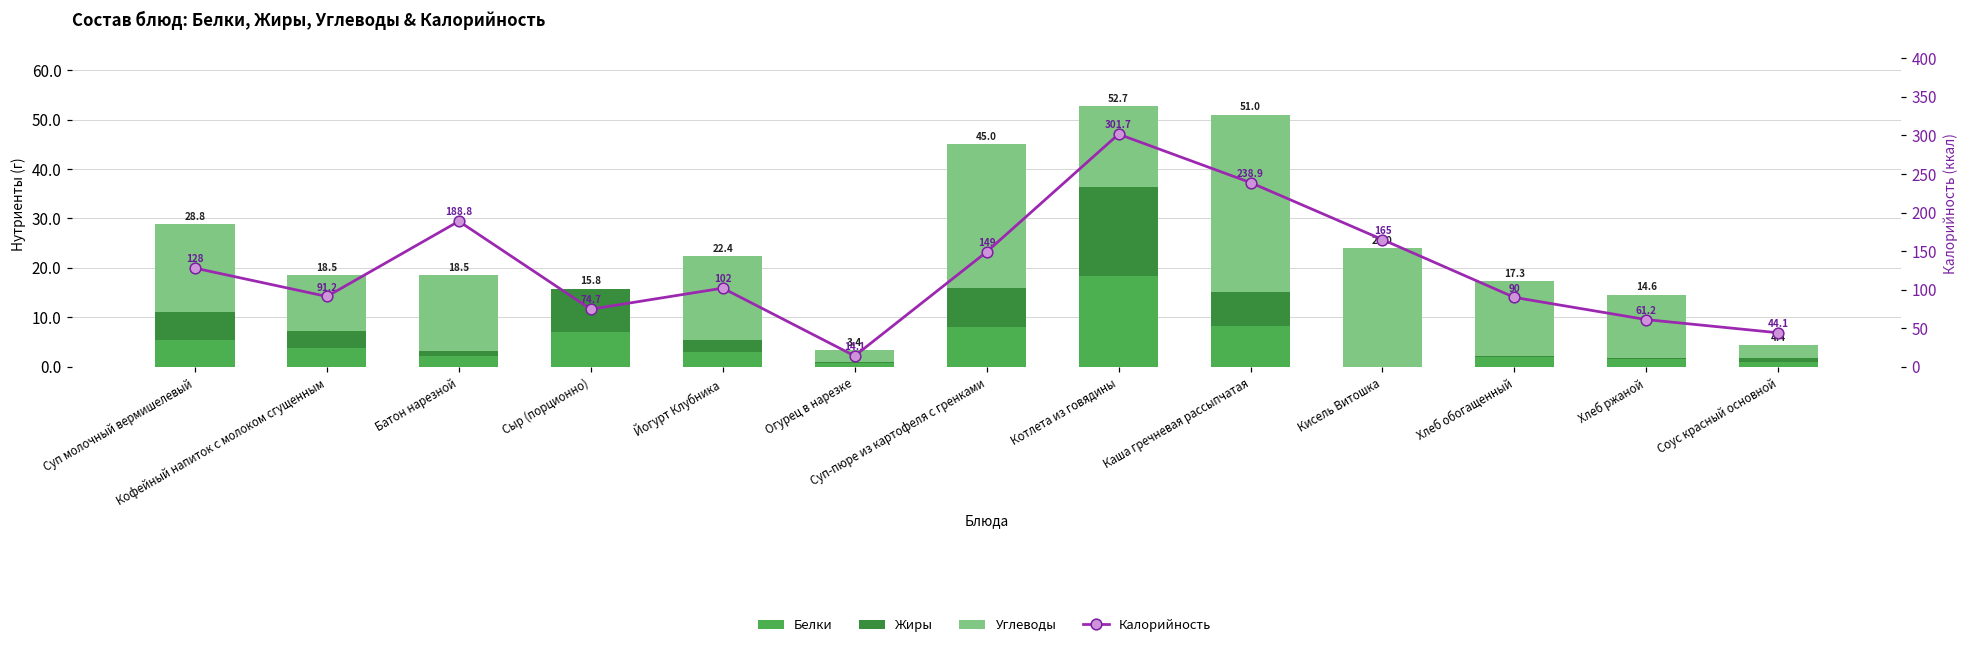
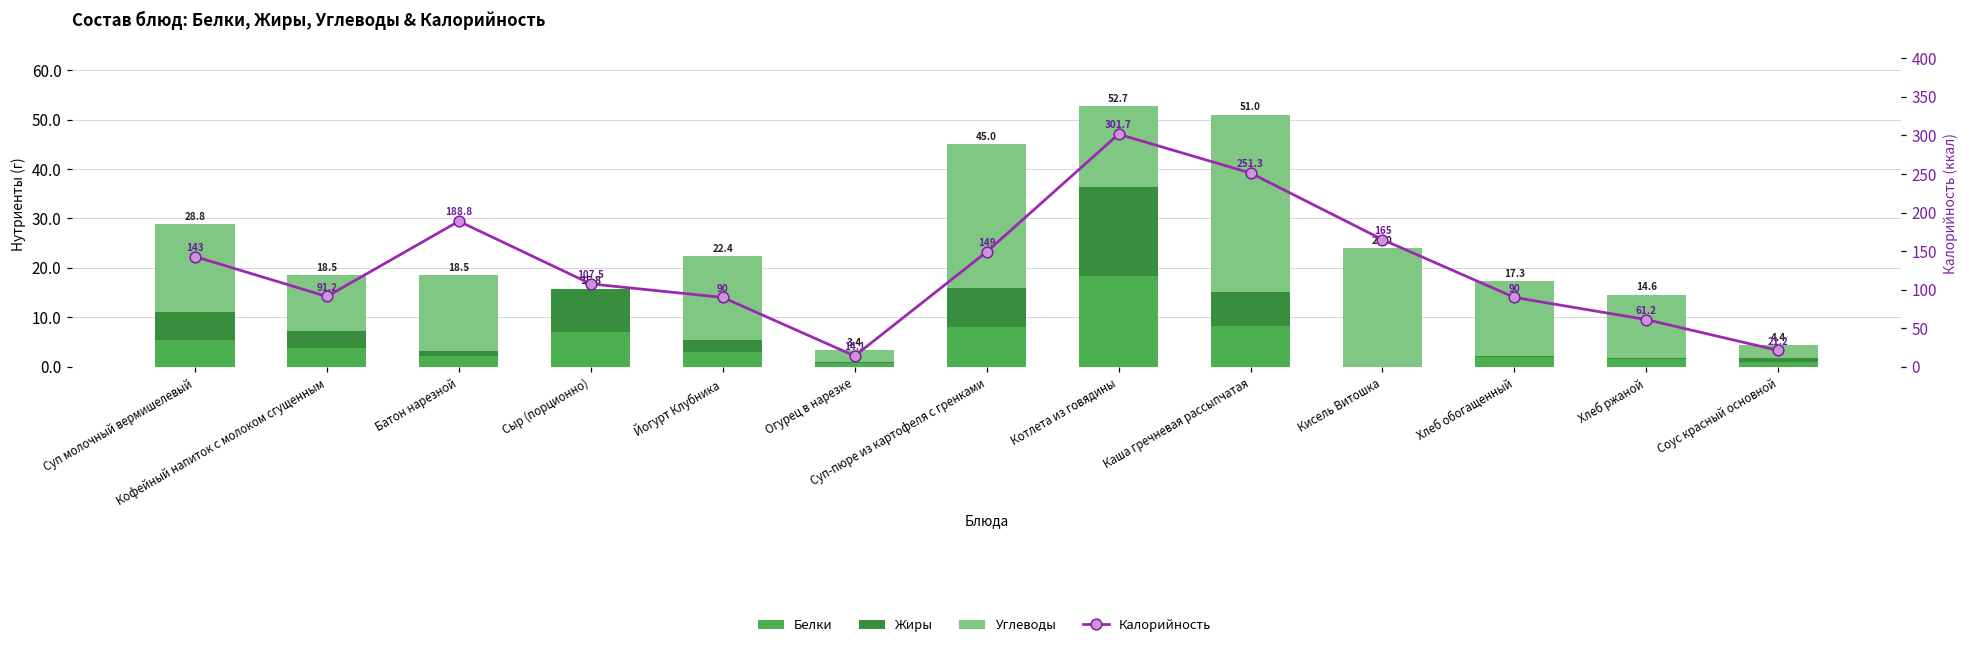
Калорийность, Суп молочный вермишелевый: 128 -> 143
Калорийность, Сыр (порционно): 74.7 -> 107.5
Калорийность, Йогурт Клубника: 102 -> 90
Калорийность, Каша гречневая рассыпчатая: 238.9 -> 251.3
Калорийность, Соус красный основной: 44.1 -> 21.2
